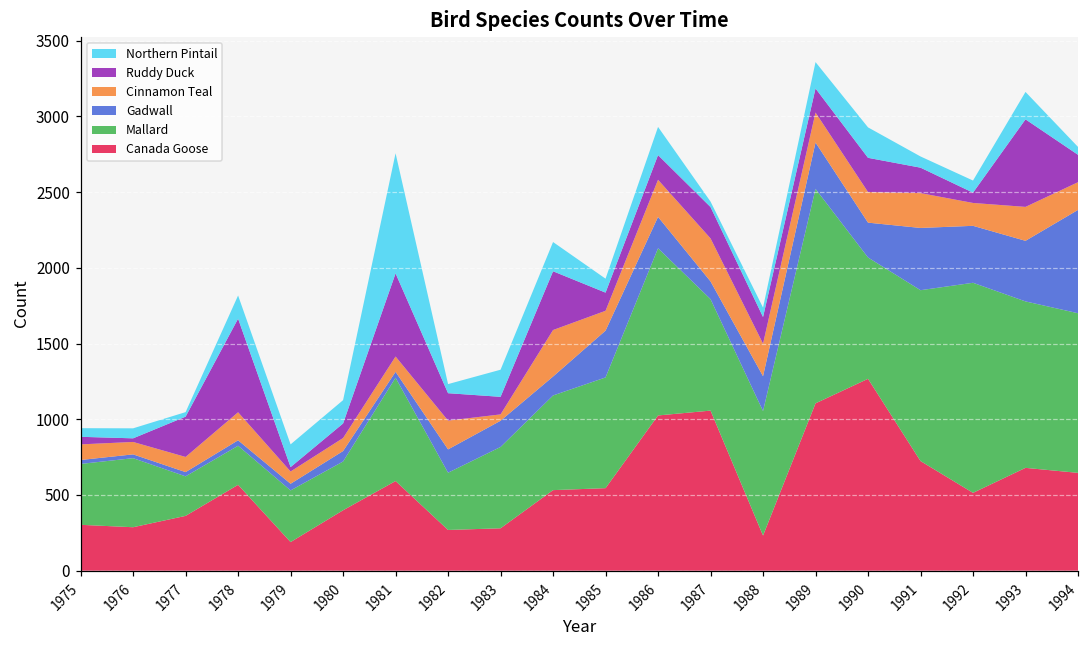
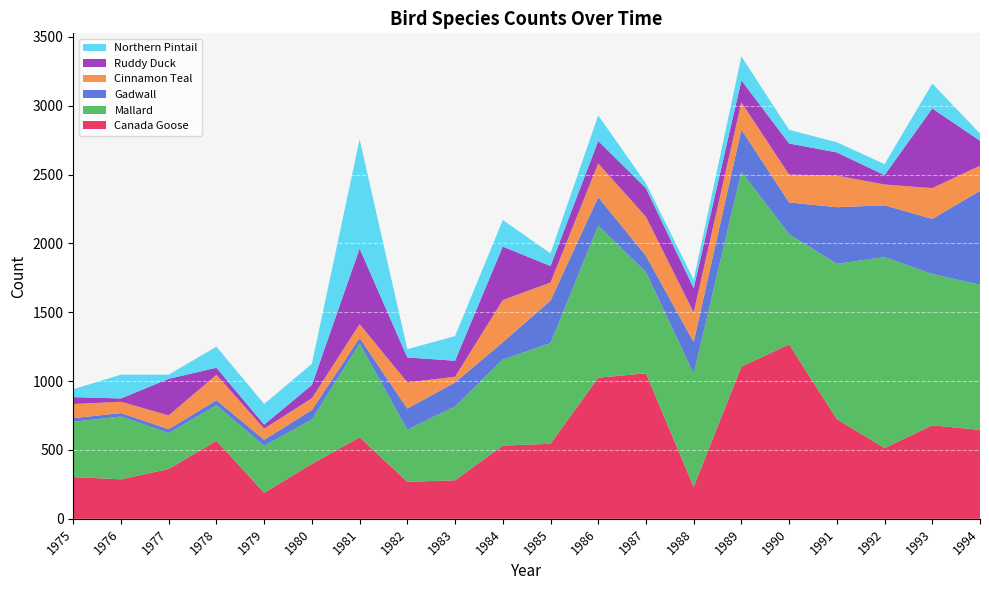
Northern Pintail, 1976: 70 -> 170
Ruddy Duck, 1978: 620 -> 50
Northern Pintail, 1990: 200 -> 100
